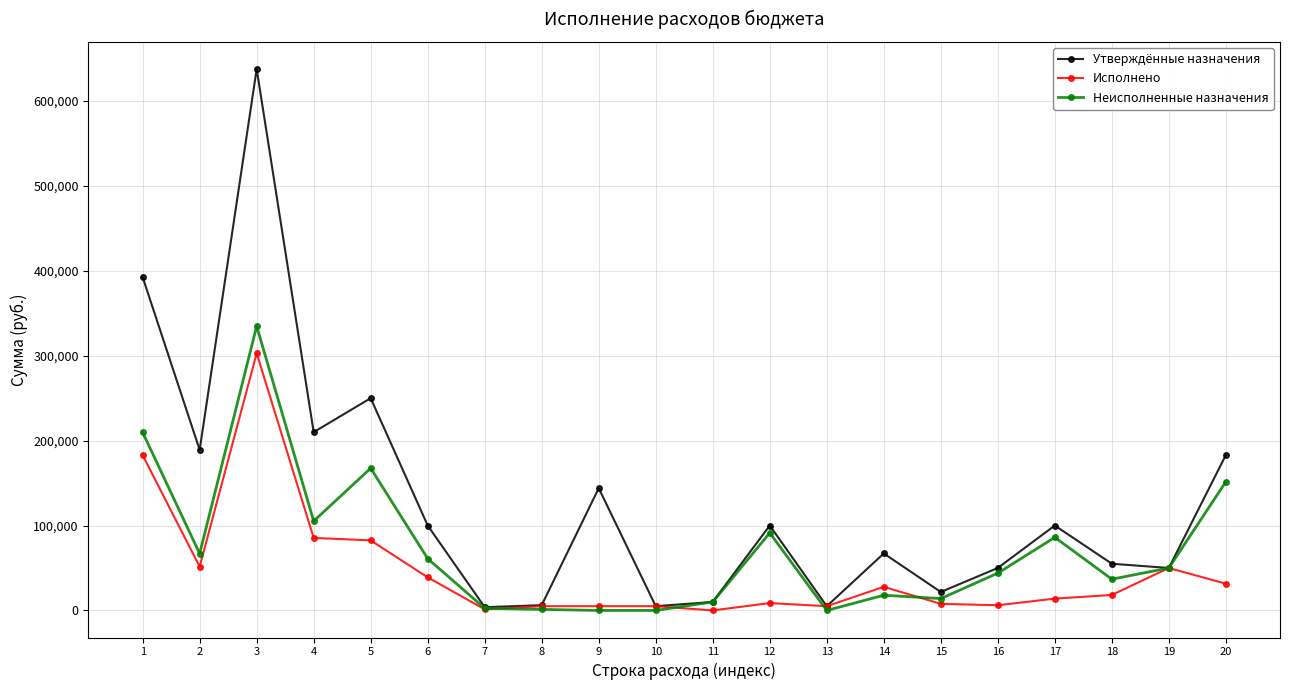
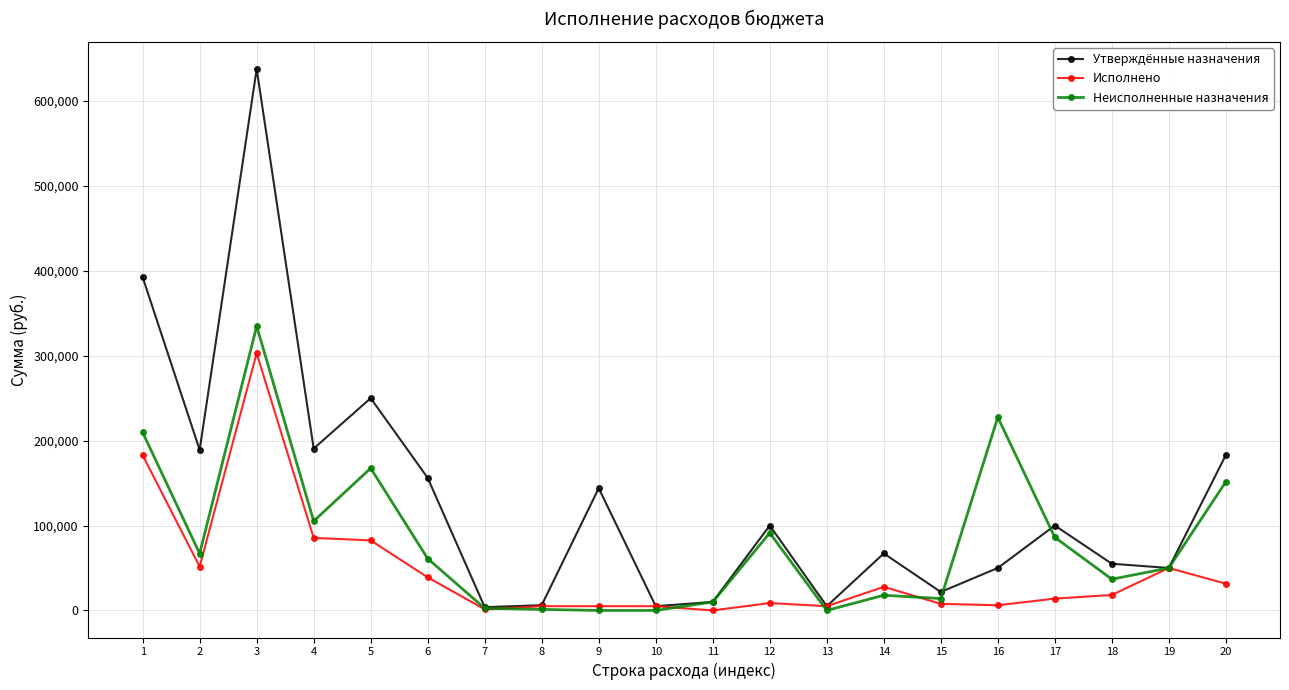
Утверждённые назначения, 4: 210,000 -> 190,000
Утверждённые назначения, 6: 100,000 -> 160,000
Неисполненные назначения, 16: 40,000 -> 230,000
